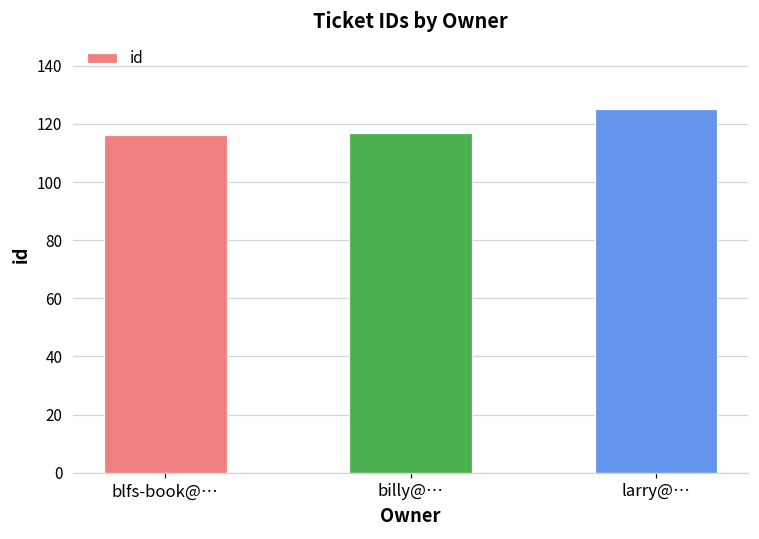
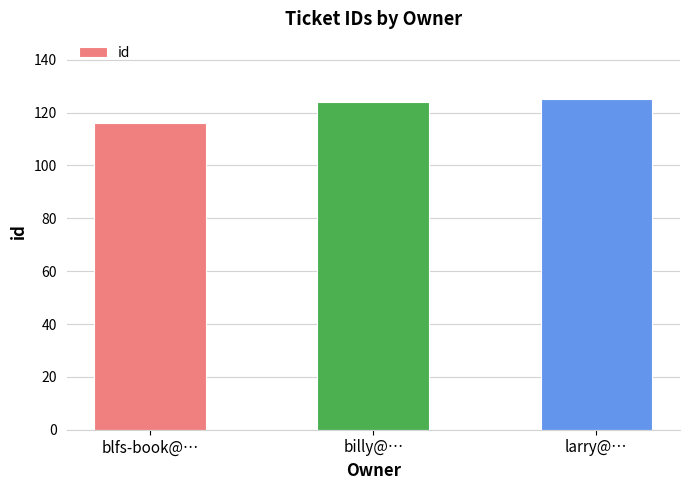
billy@…: 117 -> 124
